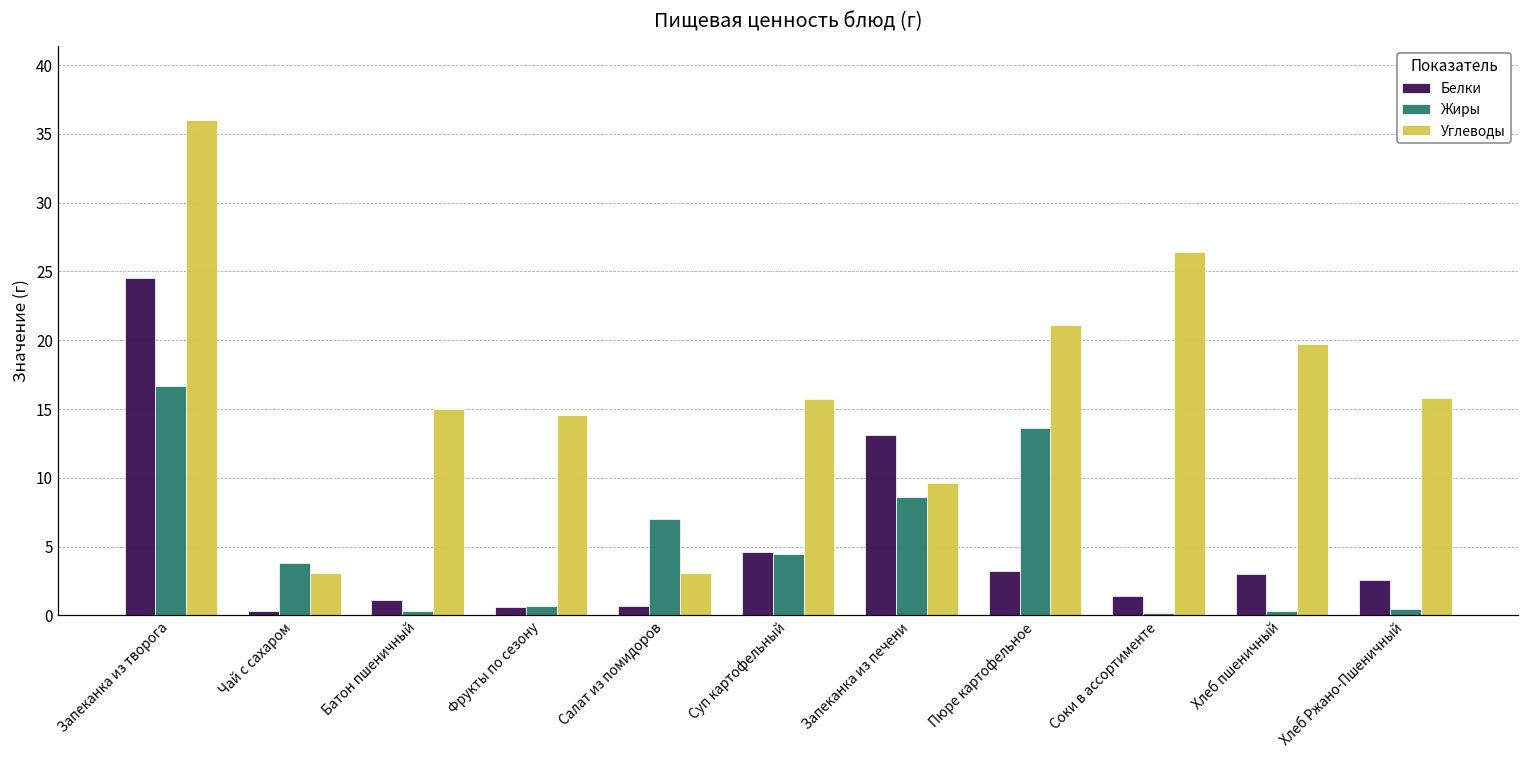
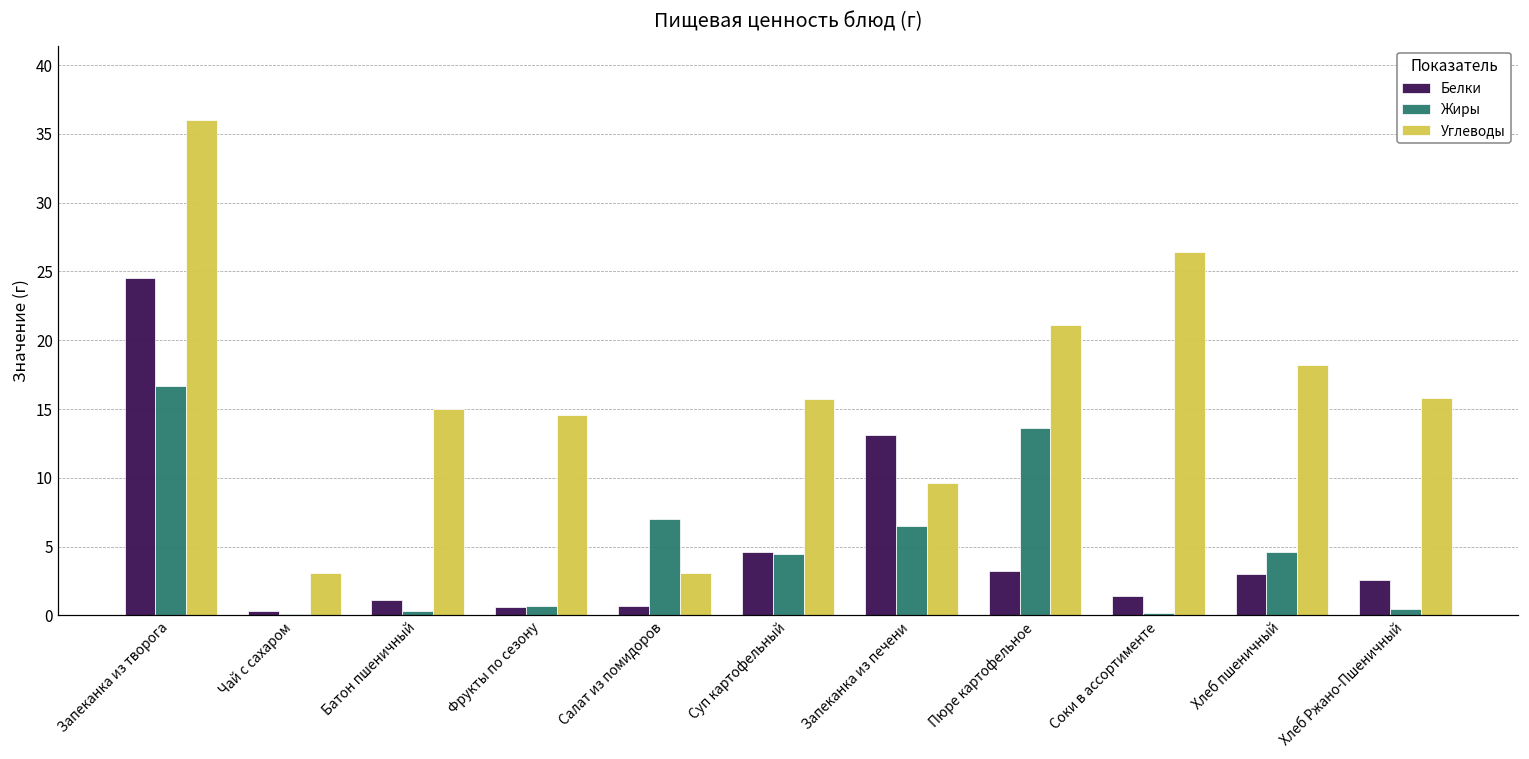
Жиры, Чай с сахаром: 3.8 -> 0.1
Жиры, Запеканка из печени: 8.6 -> 6.5
Жиры, Хлеб пшеничный: 0.3 -> 4.6
Углеводы, Хлеб пшеничный: 19.7 -> 18.2
